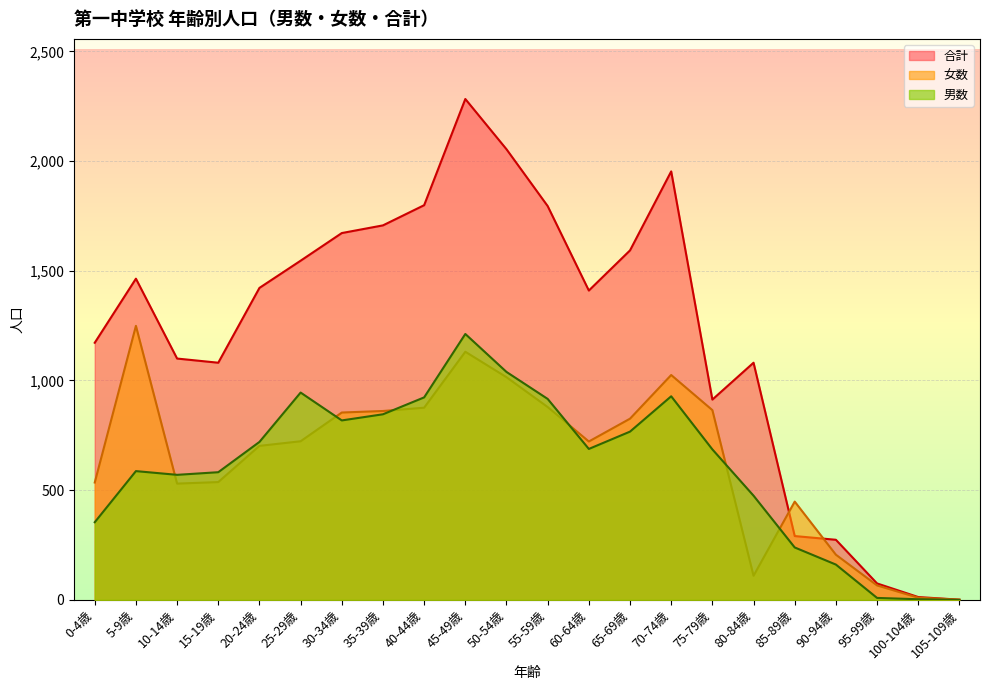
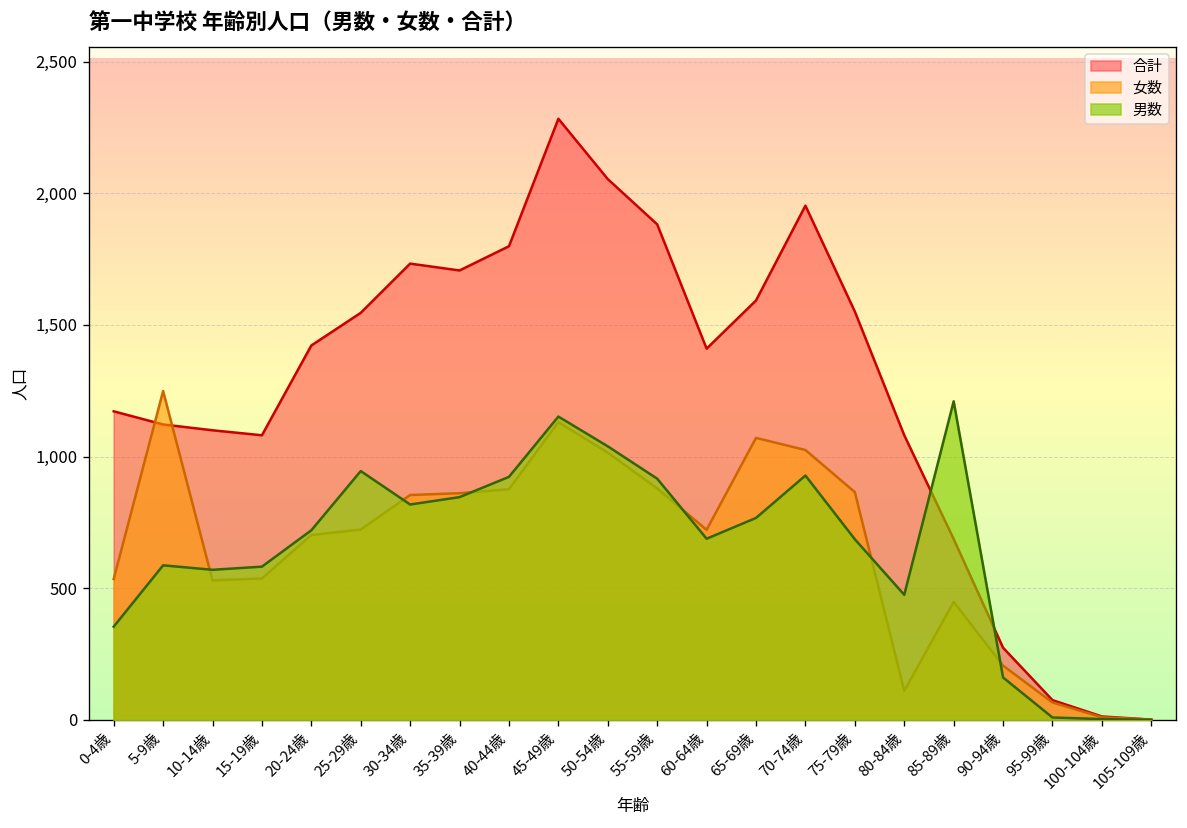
合計, 5-9歳: 1,460 -> 1,120
合計, 30-34歳: 1,670 -> 1,730
男数, 45-49歳: 1,210 -> 1,150
合計, 55-59歳: 1,800 -> 1,880
女数, 65-69歳: 830 -> 1,070
合計, 75-79歳: 910 -> 1,550
合計, 85-89歳: 290 -> 690
男数, 85-89歳: 240 -> 1,210
